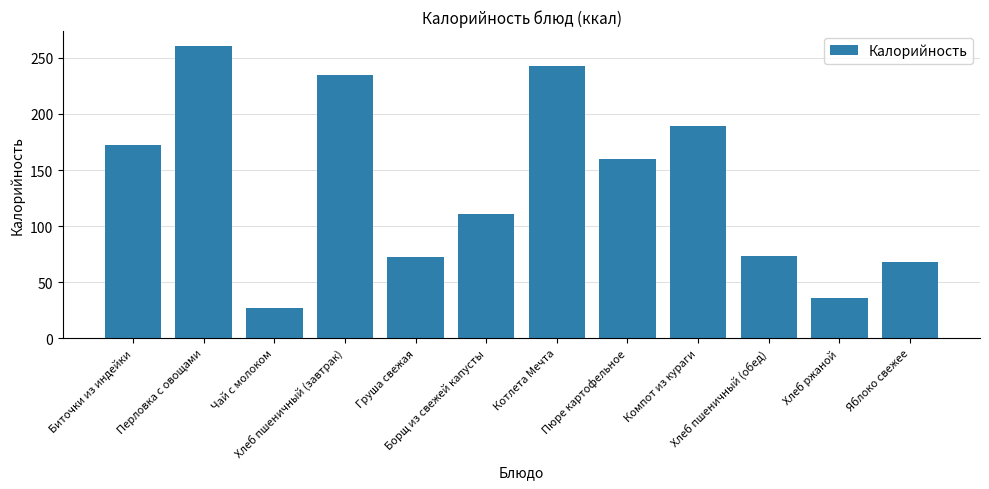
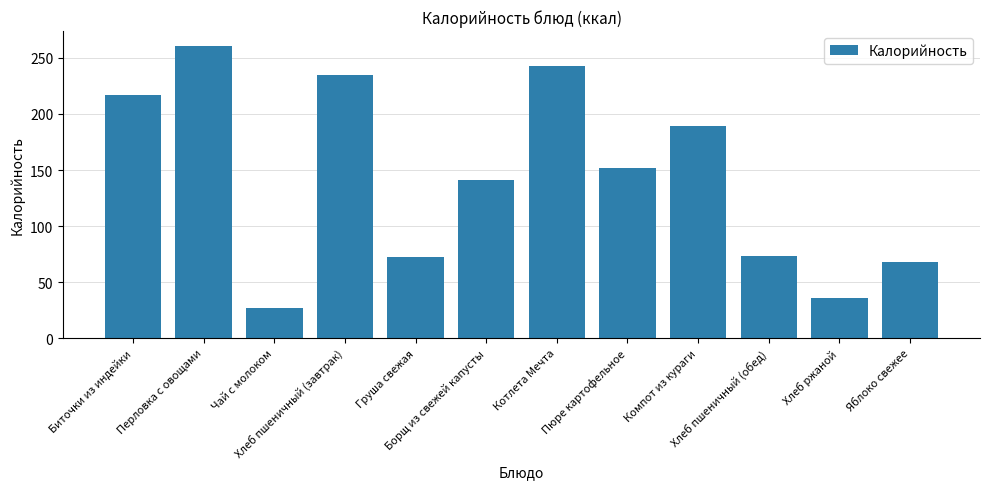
Биточки из индейки: 172 -> 217
Борщ из свежей капусты: 111 -> 141
Пюре картофельное: 160 -> 152
